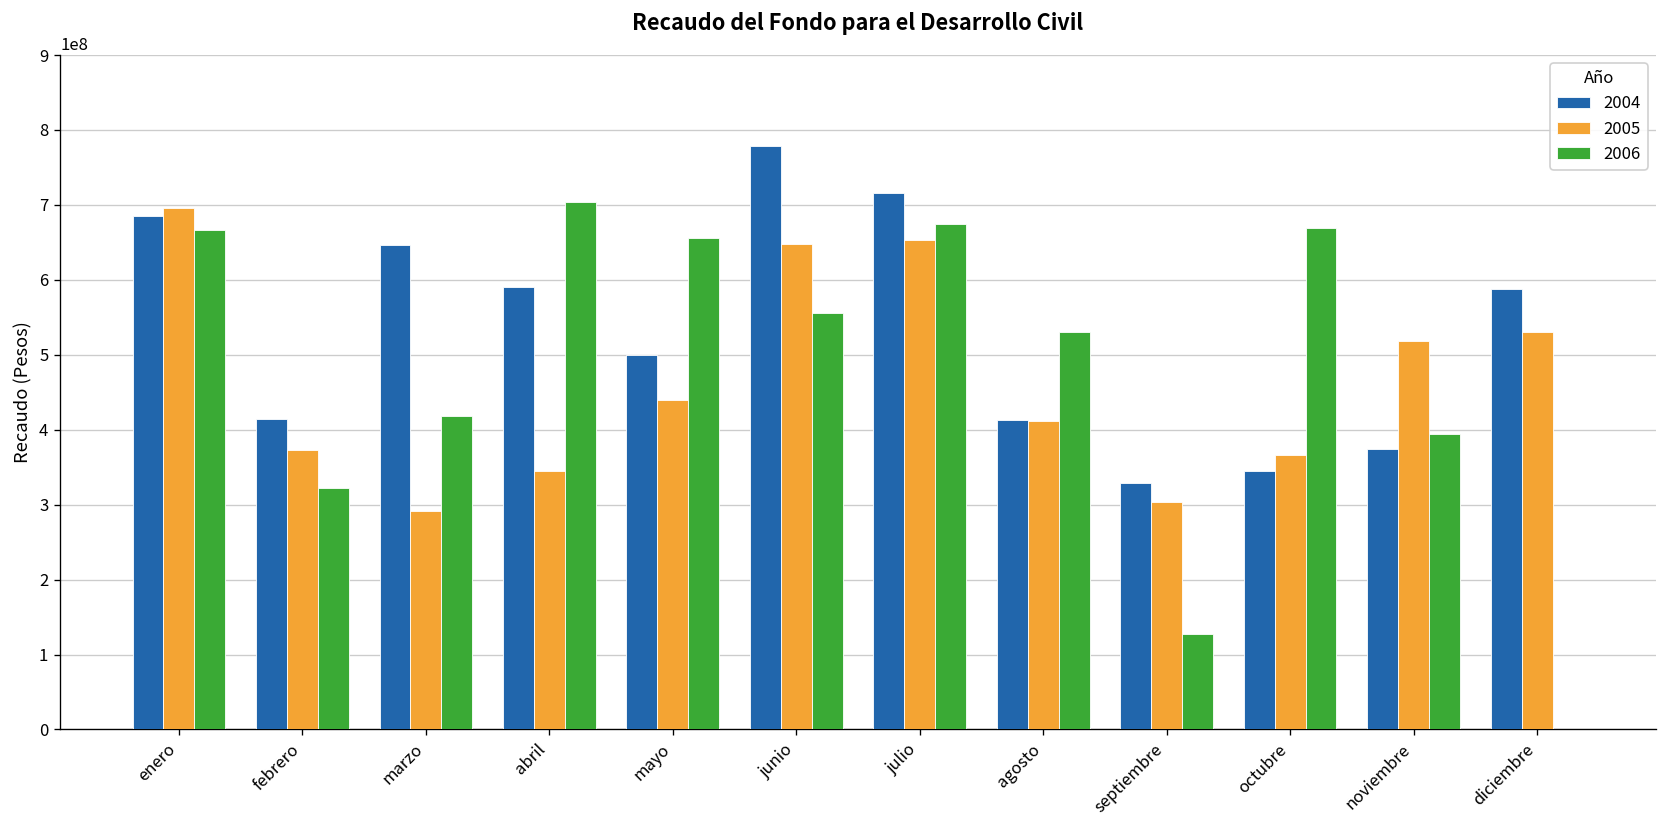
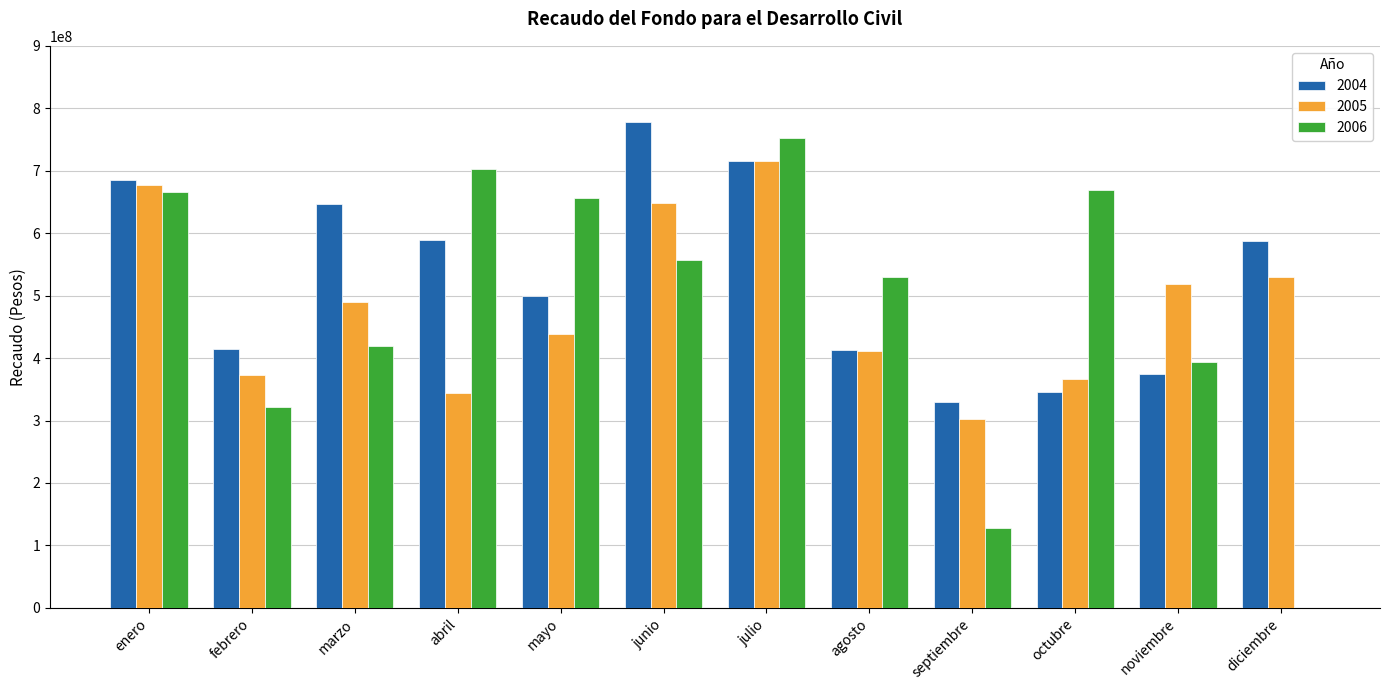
2005, enero: 700000000 -> 680000000
2005, marzo: 290000000 -> 490000000
2005, julio: 650000000 -> 720000000
2006, julio: 670000000 -> 750000000
